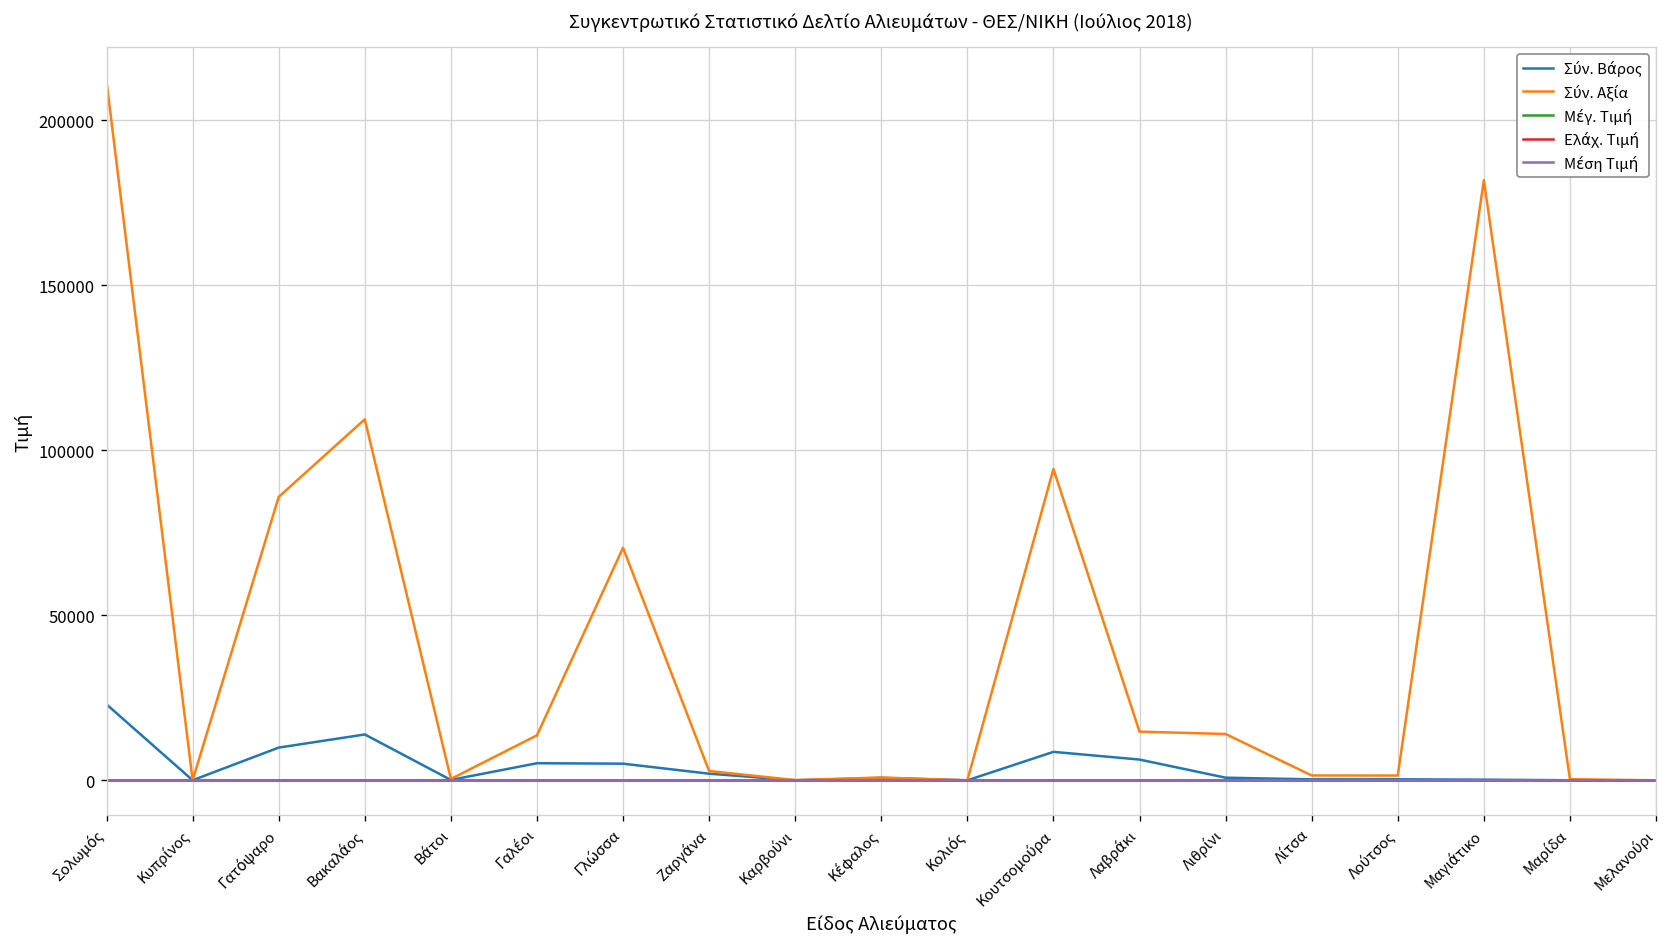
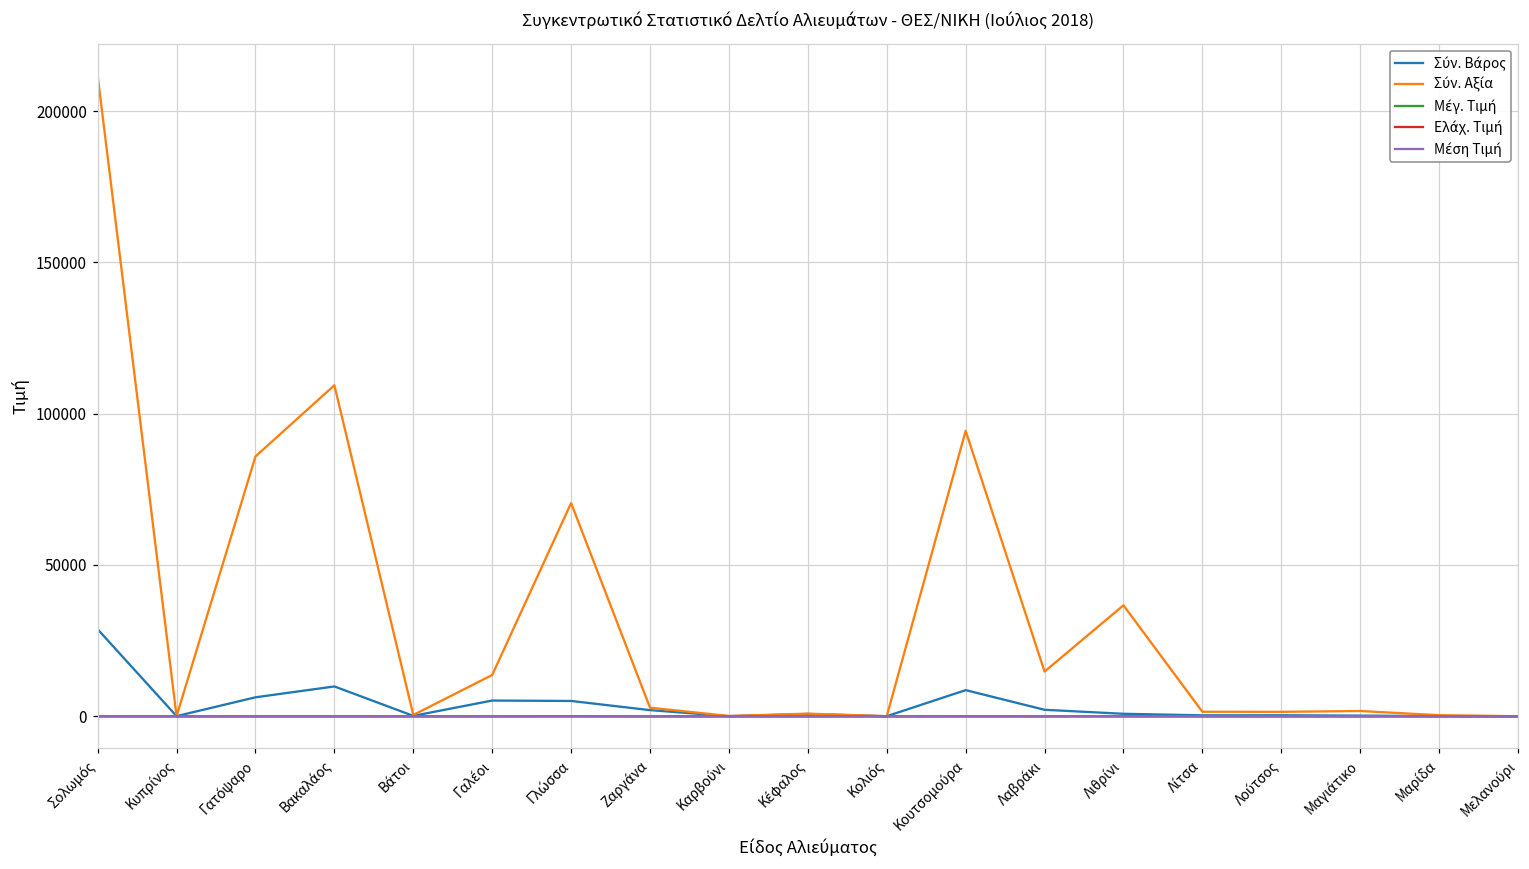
Σύν. Βάρος, Σολωμός: 23000 -> 29000
Σύν. Βάρος, Γατόψαρο: 10000 -> 6000
Σύν. Βάρος, Βακαλάος: 14000 -> 10000
Σύν. Βάρος, Λαβράκι: 6000 -> 2000
Σύν. Αξία, Λιθρίνι: 14000 -> 37000
Σύν. Αξία, Μαγιάτικο: 182000 -> 2000
